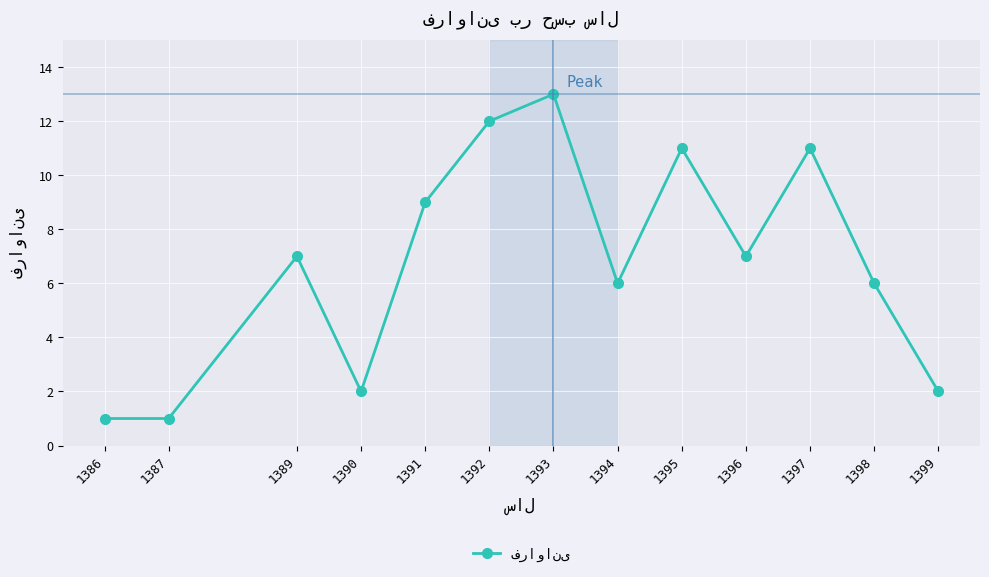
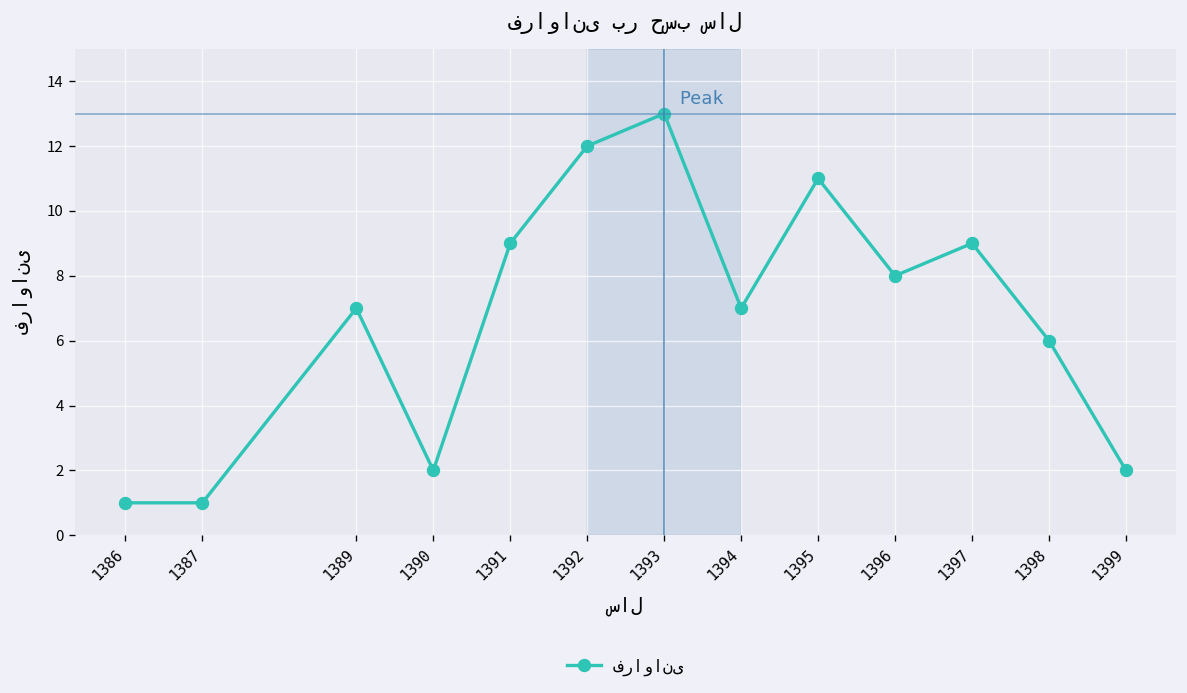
1394: 6 -> 7
1396: 7 -> 8
1397: 11 -> 9
